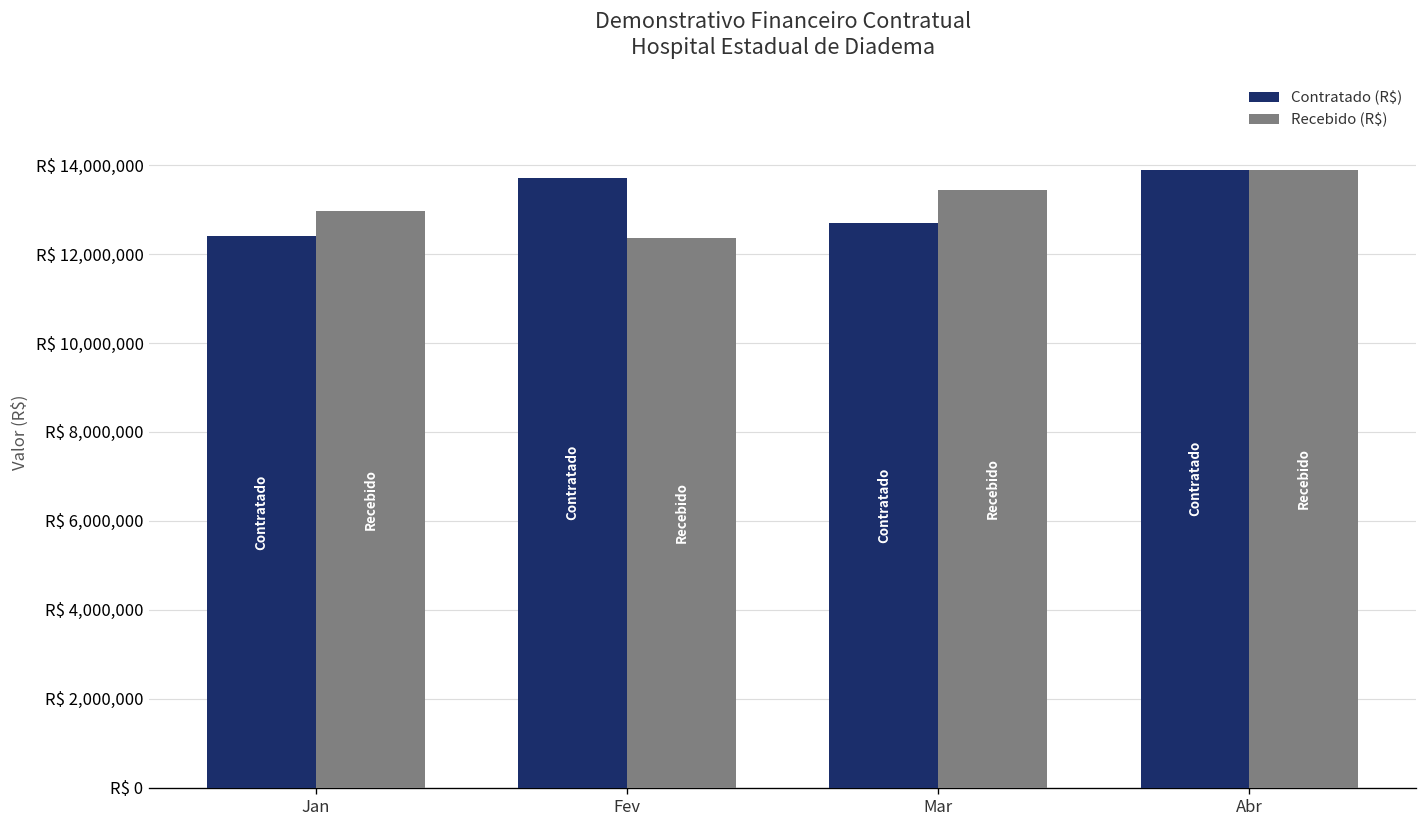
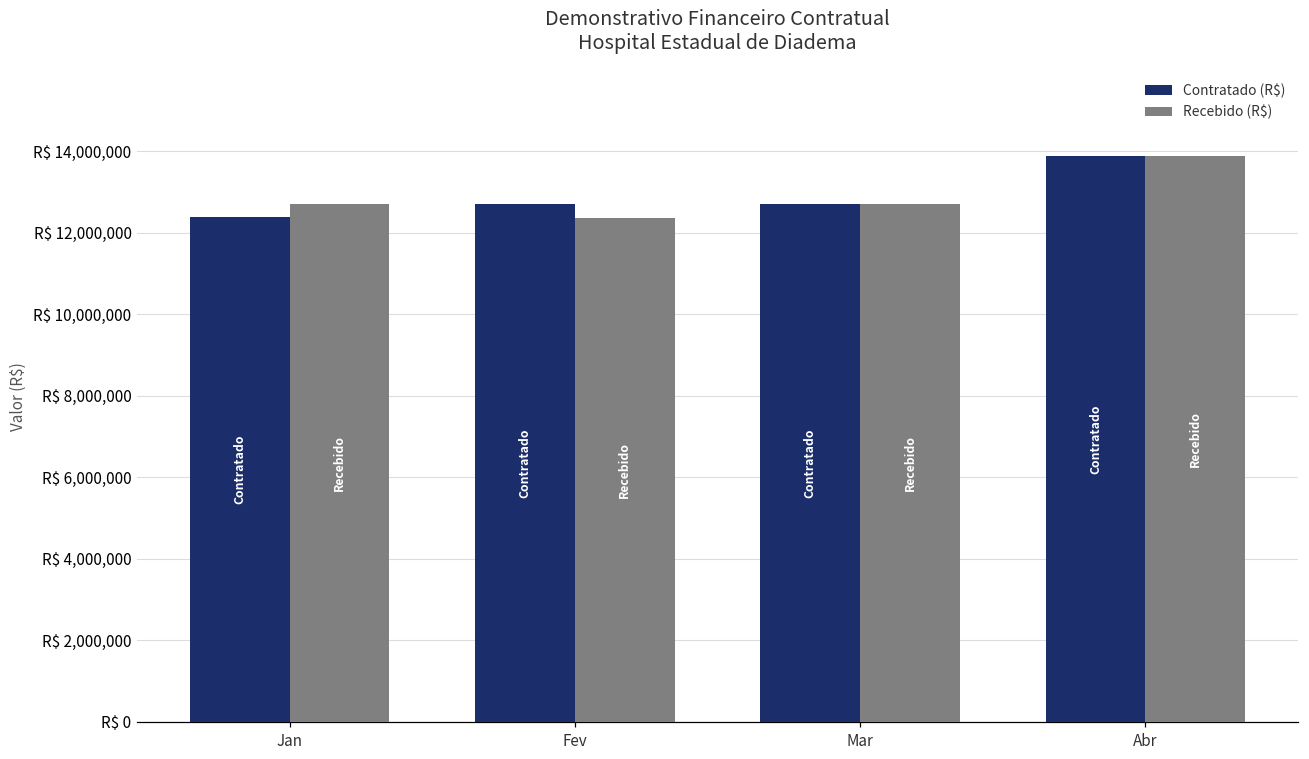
Recebido (R$), Jan: R$ 13,000,000 -> R$ 12,700,000
Contratado (R$), Fev: R$ 13,700,000 -> R$ 12,700,000
Recebido (R$), Mar: R$ 13,400,000 -> R$ 12,700,000
